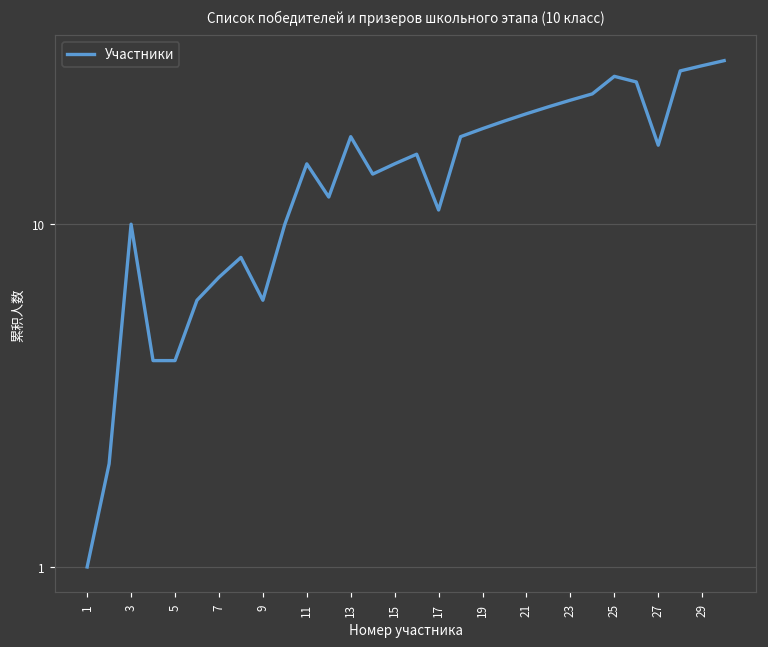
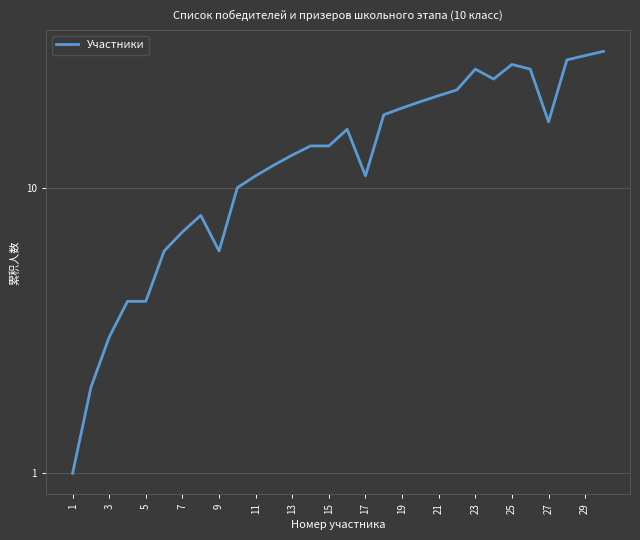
3: 10 -> 3
11: 15 -> 11
13: 18 -> 13
15: 15 -> 14
23: 23 -> 26
